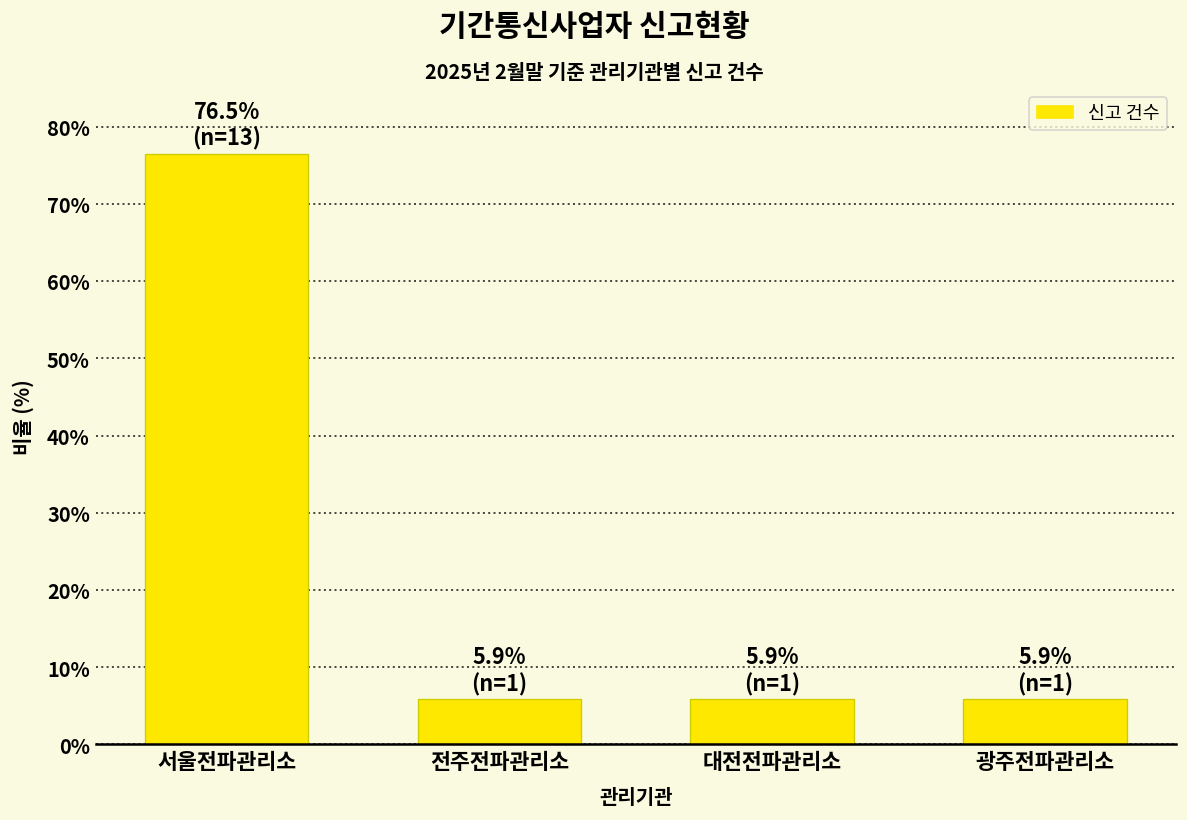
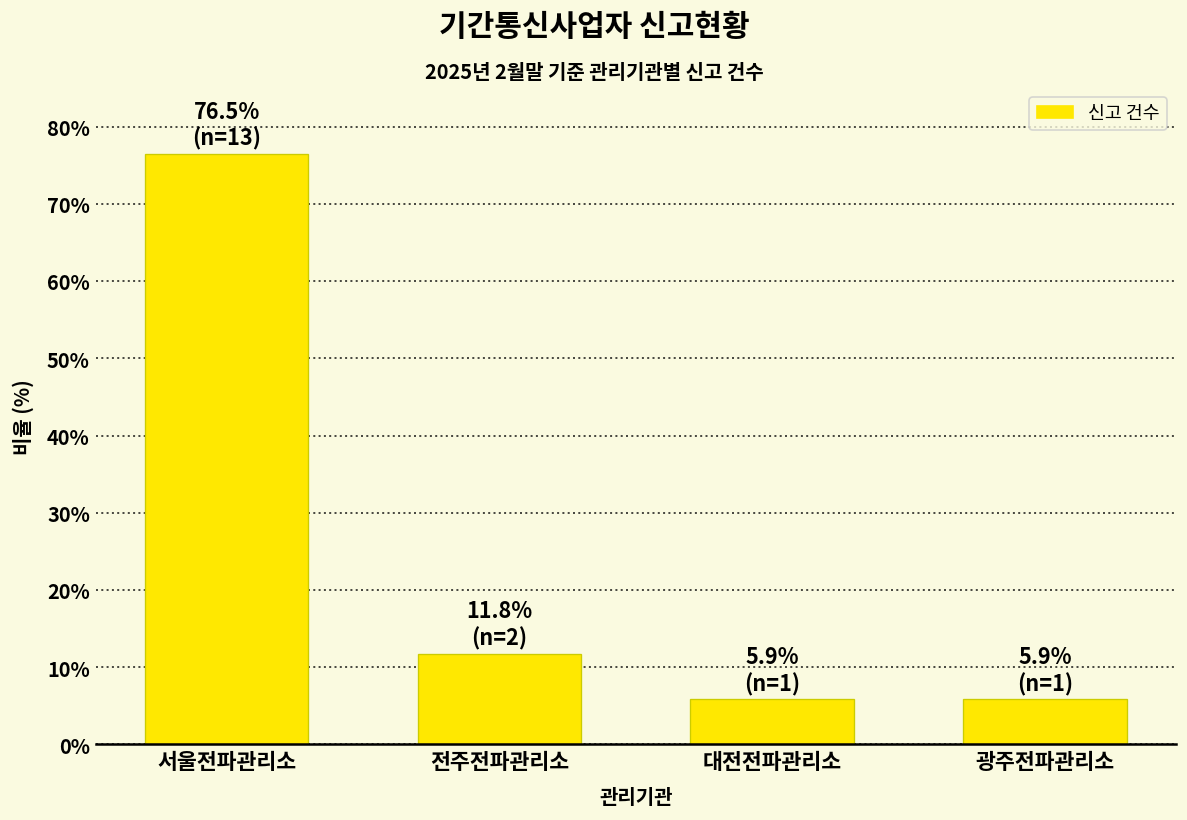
전주전파관리소: 5.9% (n=1) -> 11.8% (n=2)
